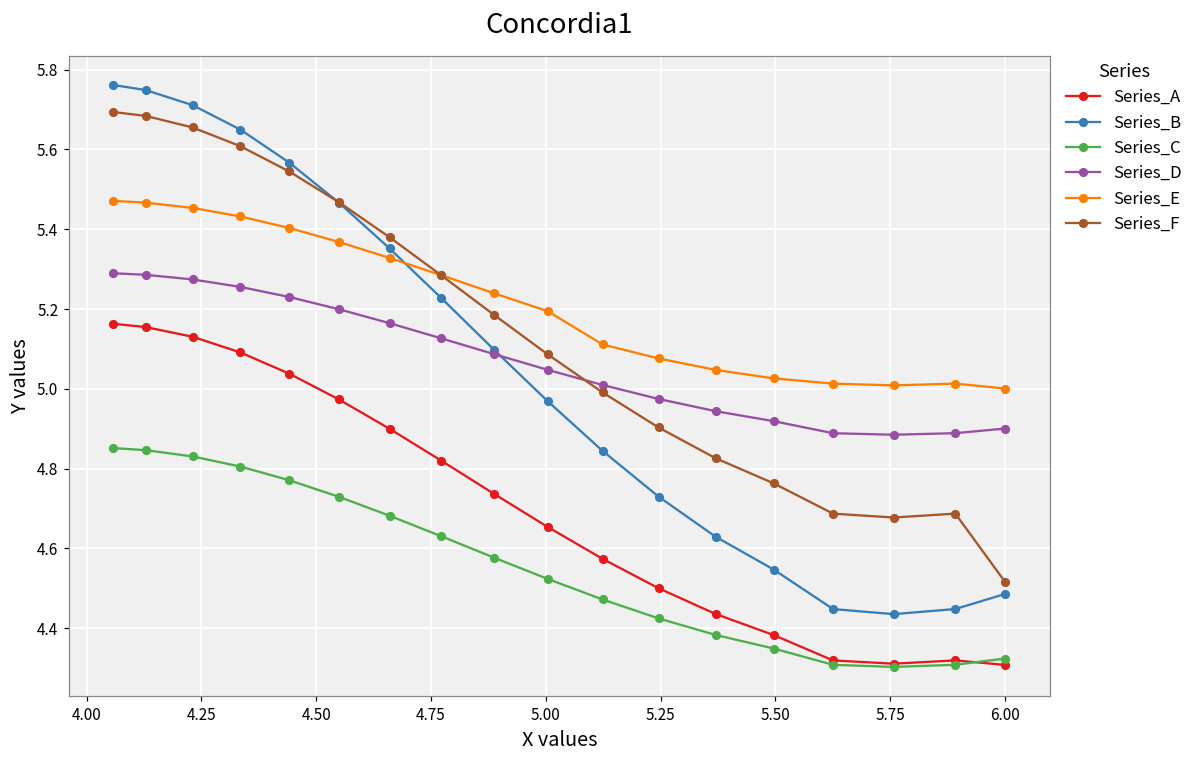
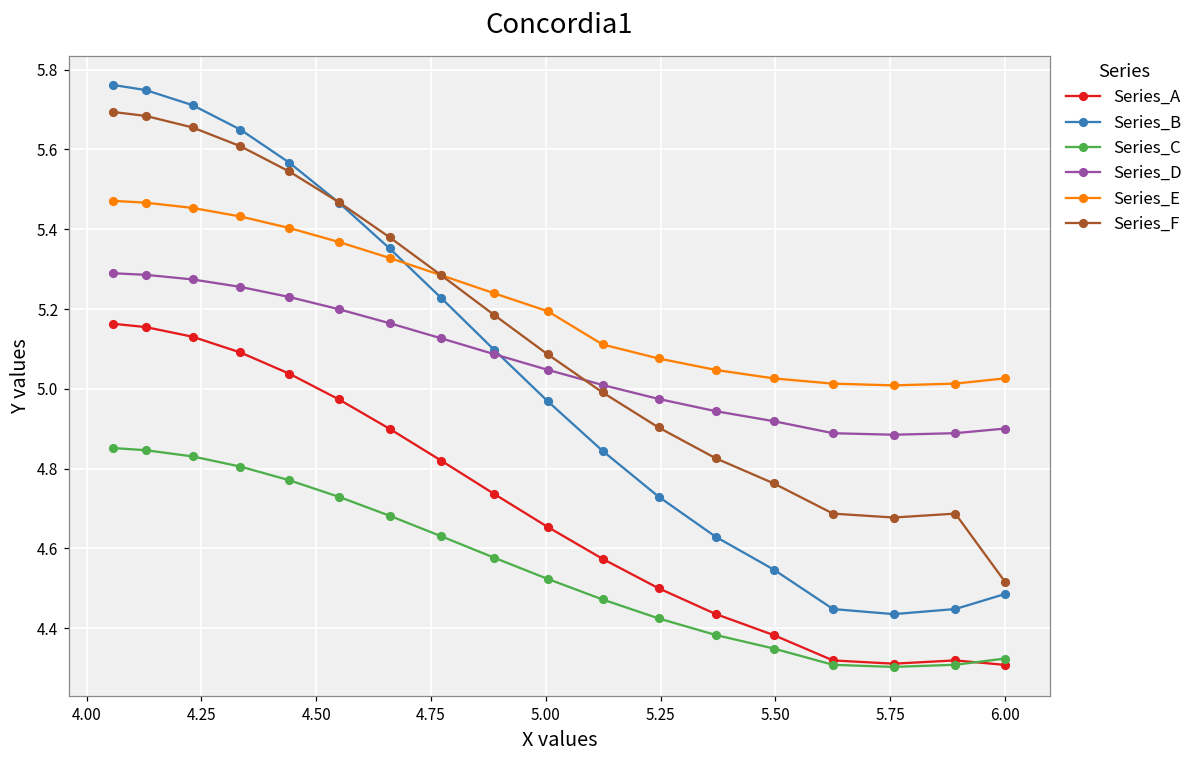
Series_E, 6.00: 5.00 -> 5.03
